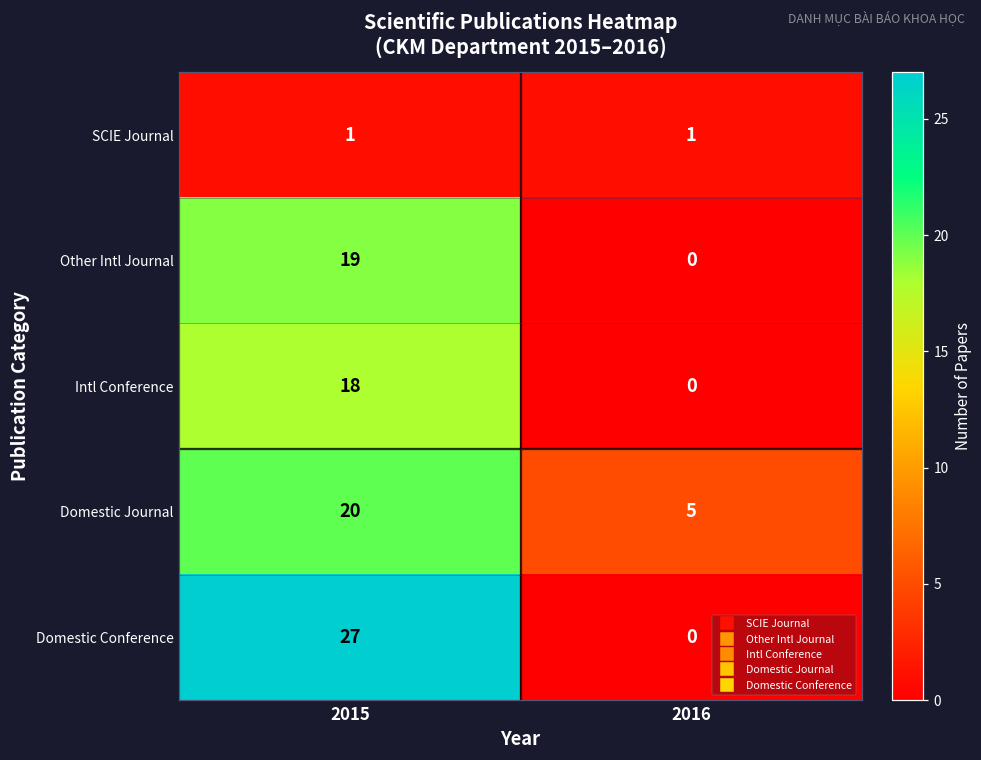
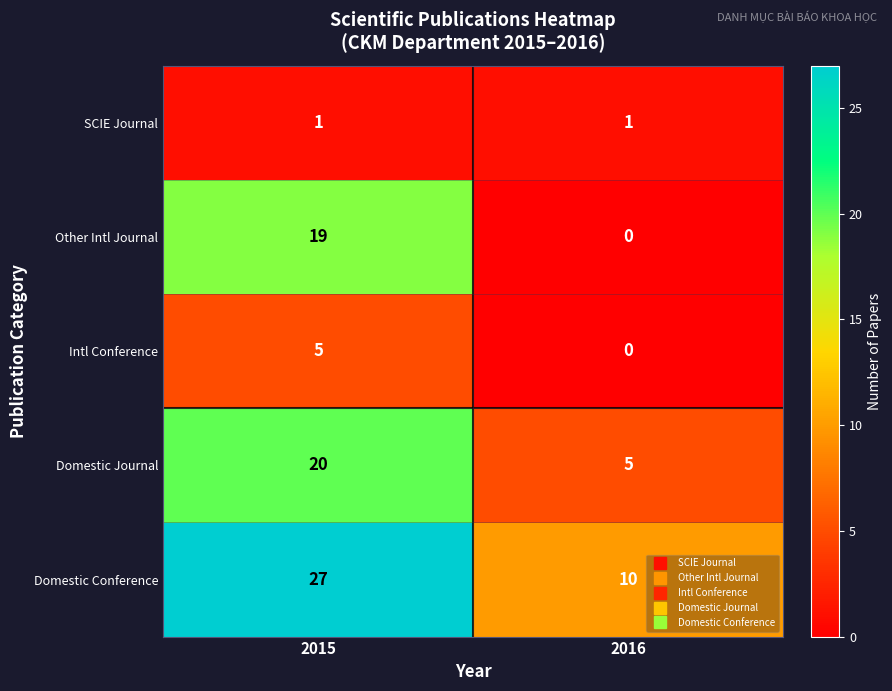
Intl Conference, 2015: 18 -> 5
Domestic Conference, 2016: 0 -> 10
